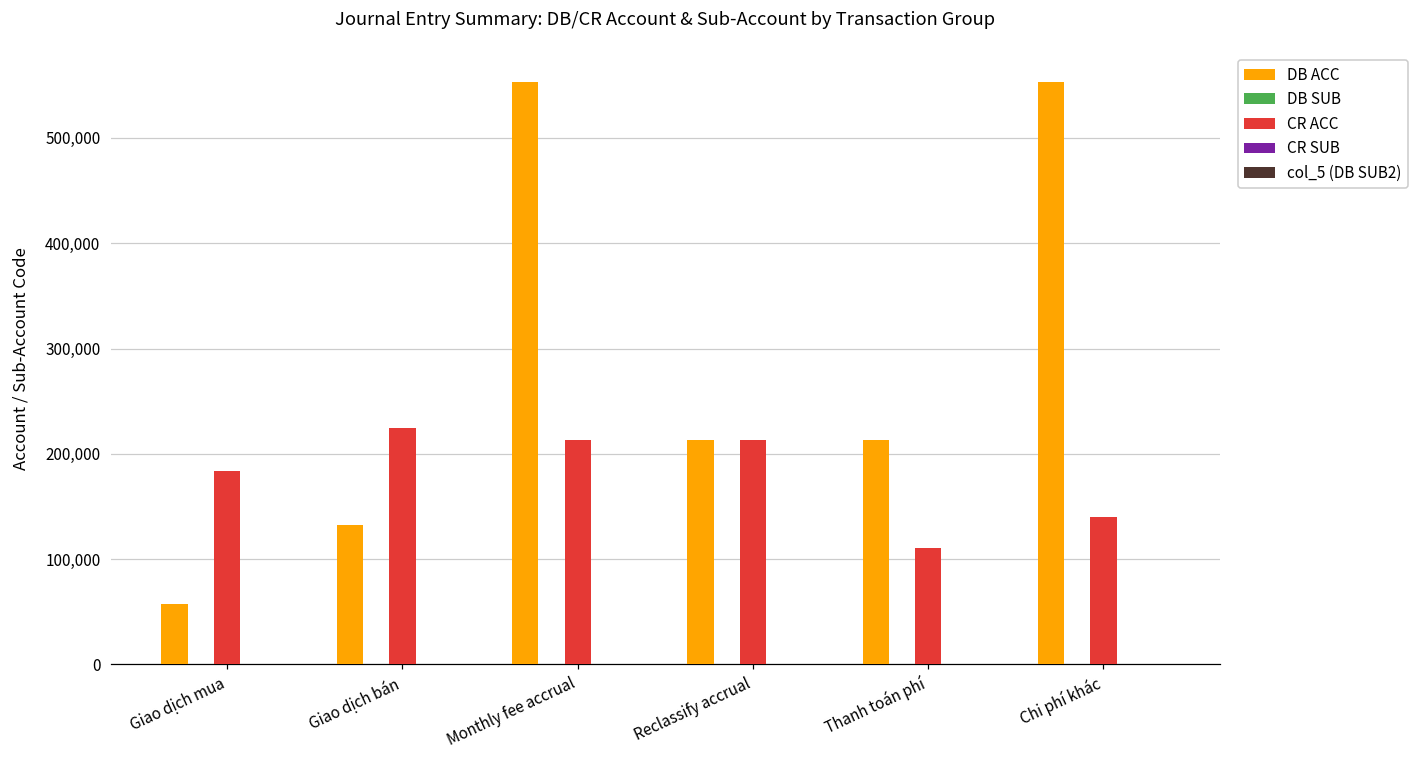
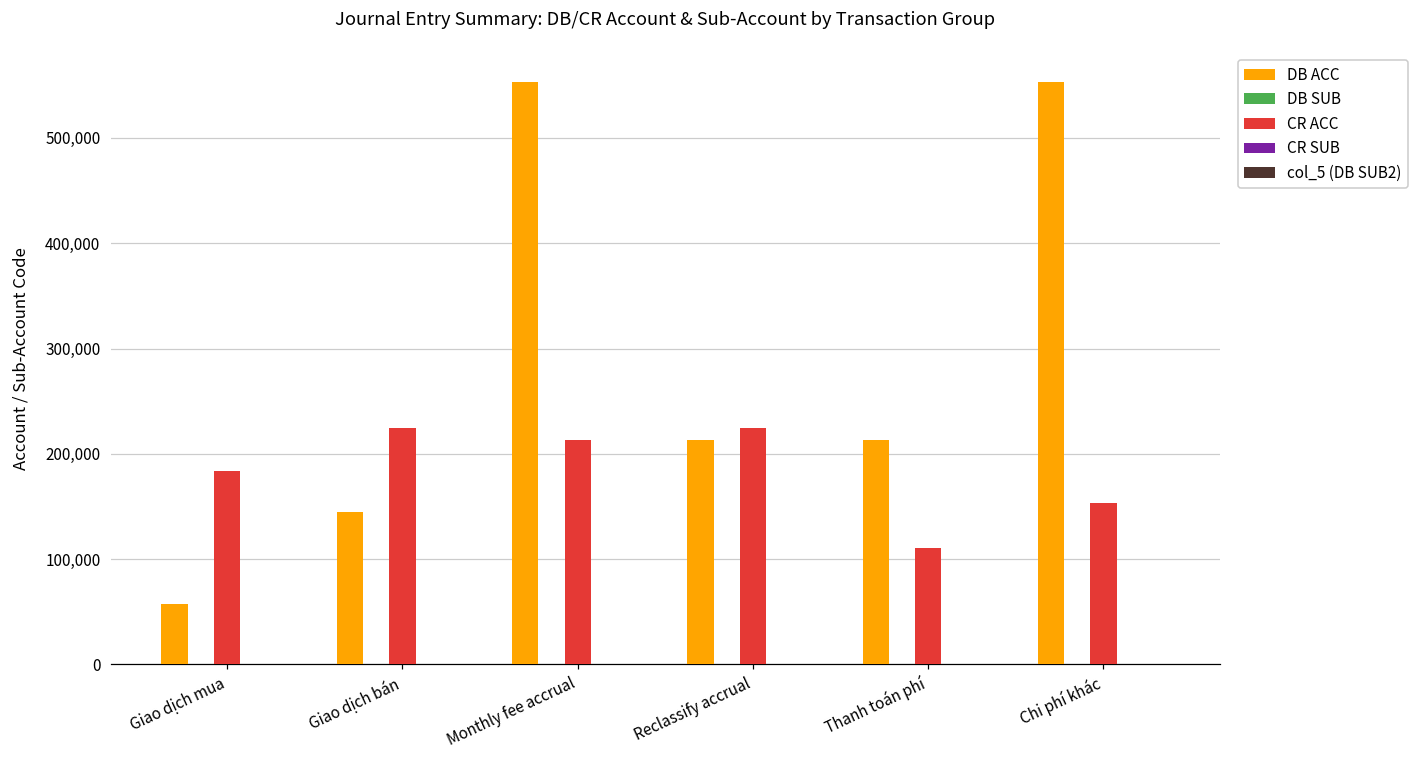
DB ACC, Giao dịch bán: 130,000 -> 140,000
CR ACC, Reclassify accrual: 210,000 -> 220,000
CR ACC, Chi phí khác: 140,000 -> 150,000
